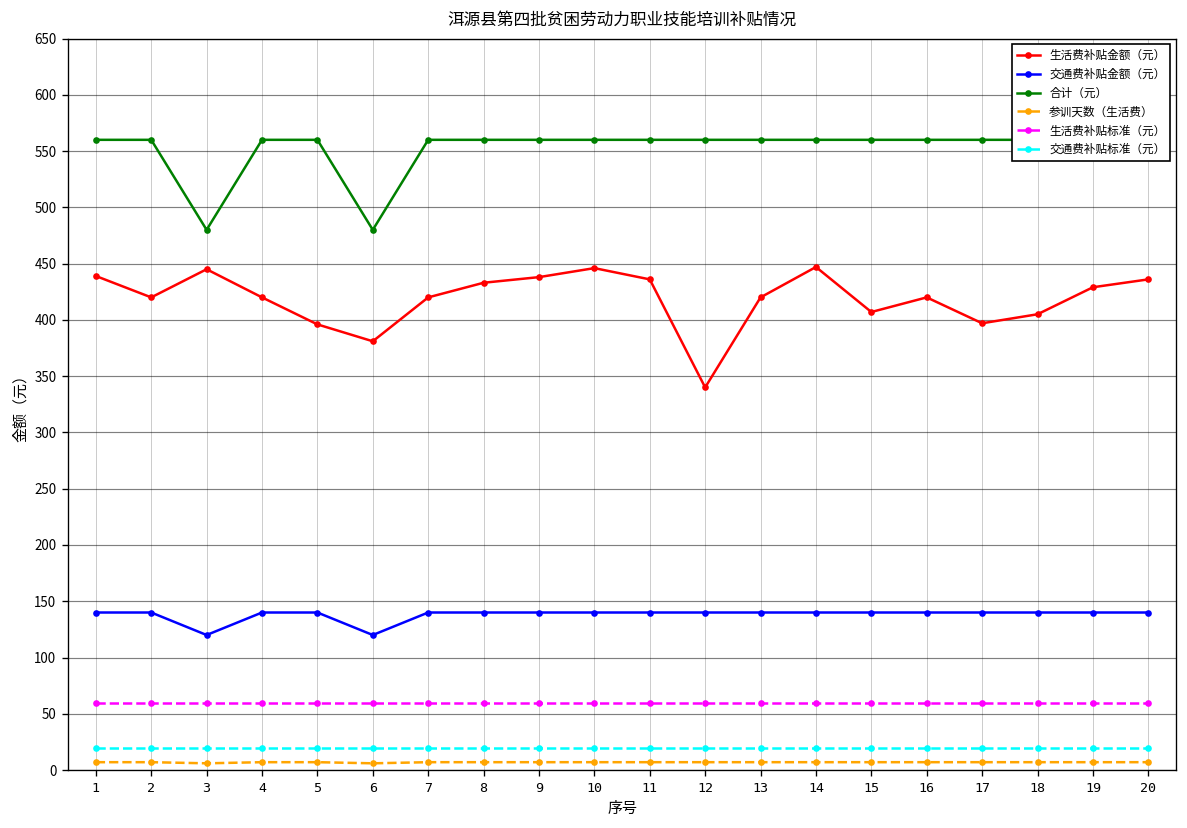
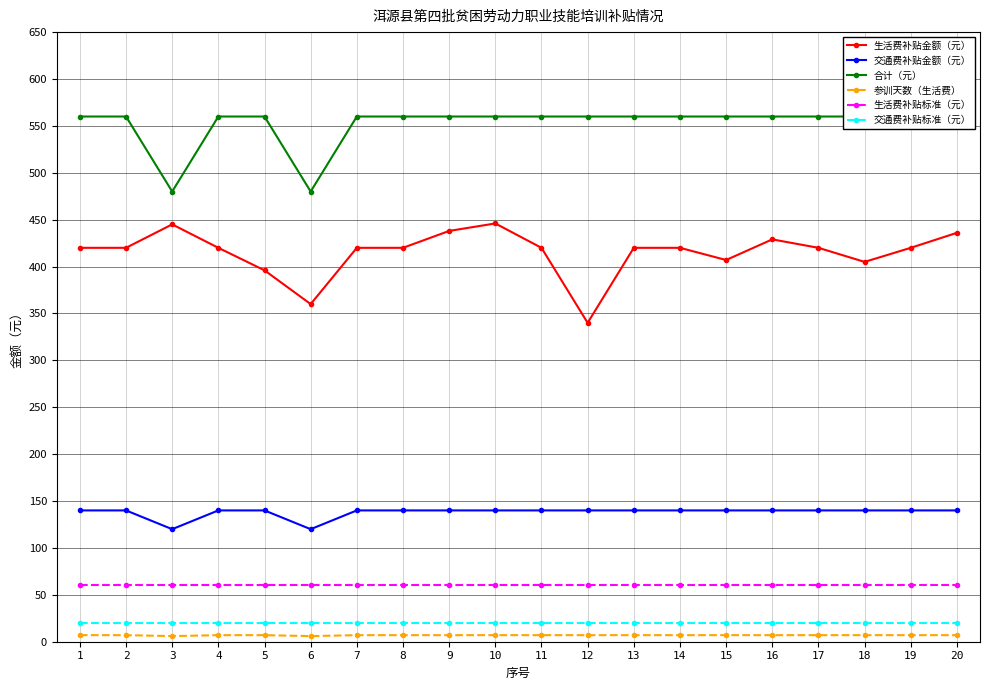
生活费补贴金额（元）, 1: 440 -> 420
生活费补贴金额（元）, 6: 380 -> 360
生活费补贴金额（元）, 8: 430 -> 420
生活费补贴金额（元）, 11: 440 -> 420
生活费补贴金额（元）, 14: 450 -> 420
生活费补贴金额（元）, 16: 420 -> 430
生活费补贴金额（元）, 17: 400 -> 420
生活费补贴金额（元）, 19: 430 -> 420
